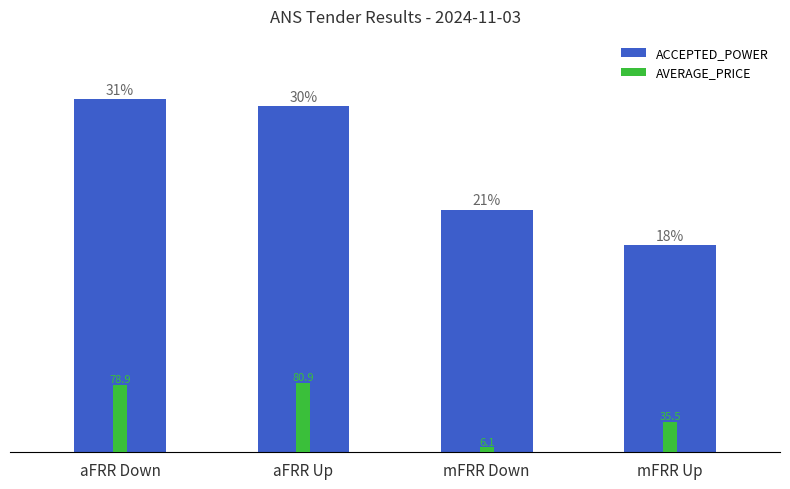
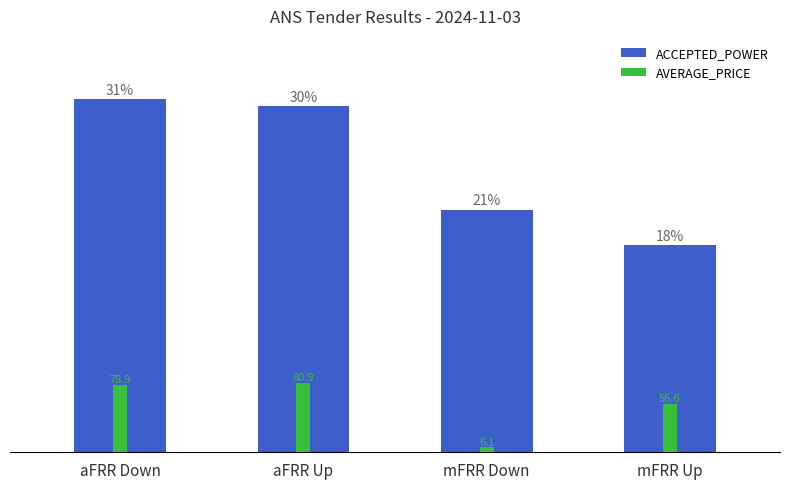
AVERAGE_PRICE, mFRR Up: 35.5 -> 56.6
